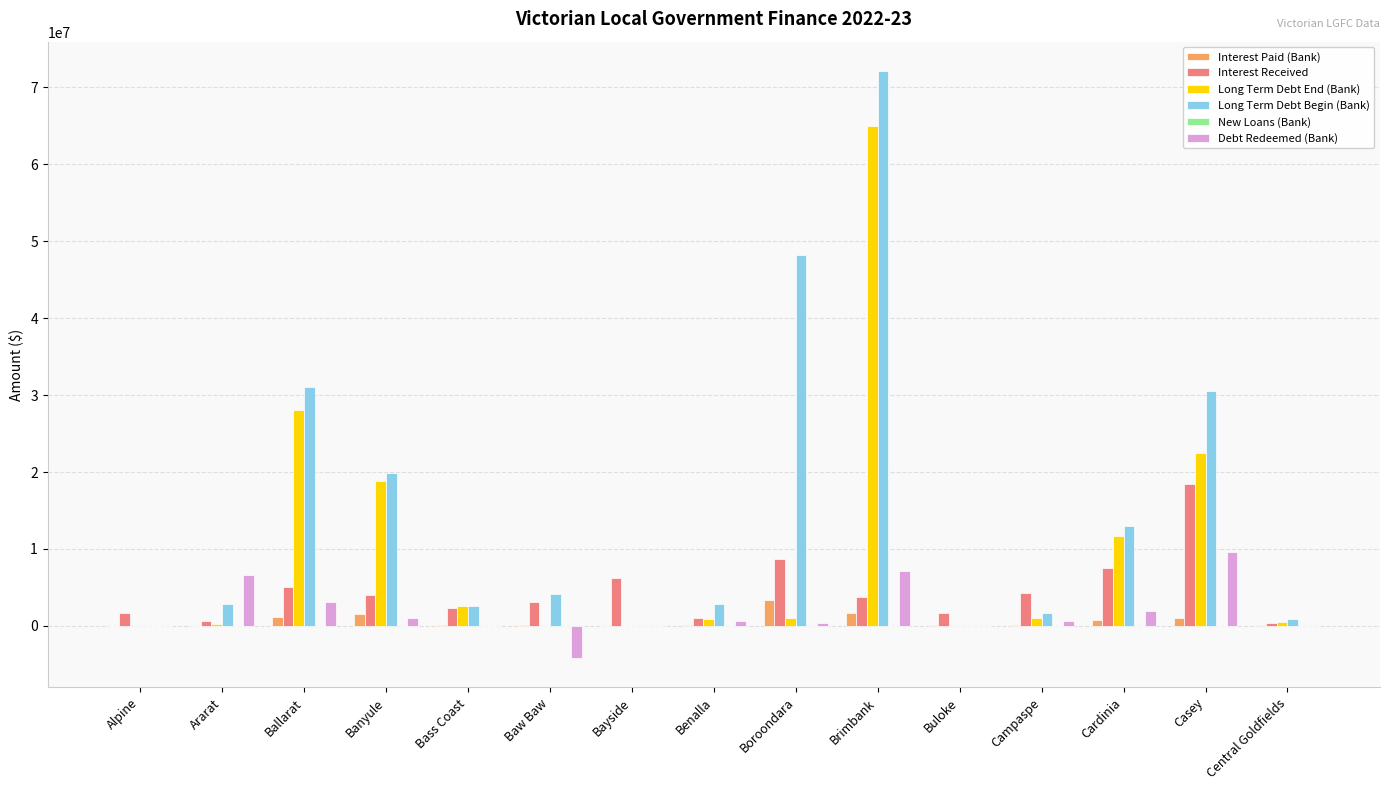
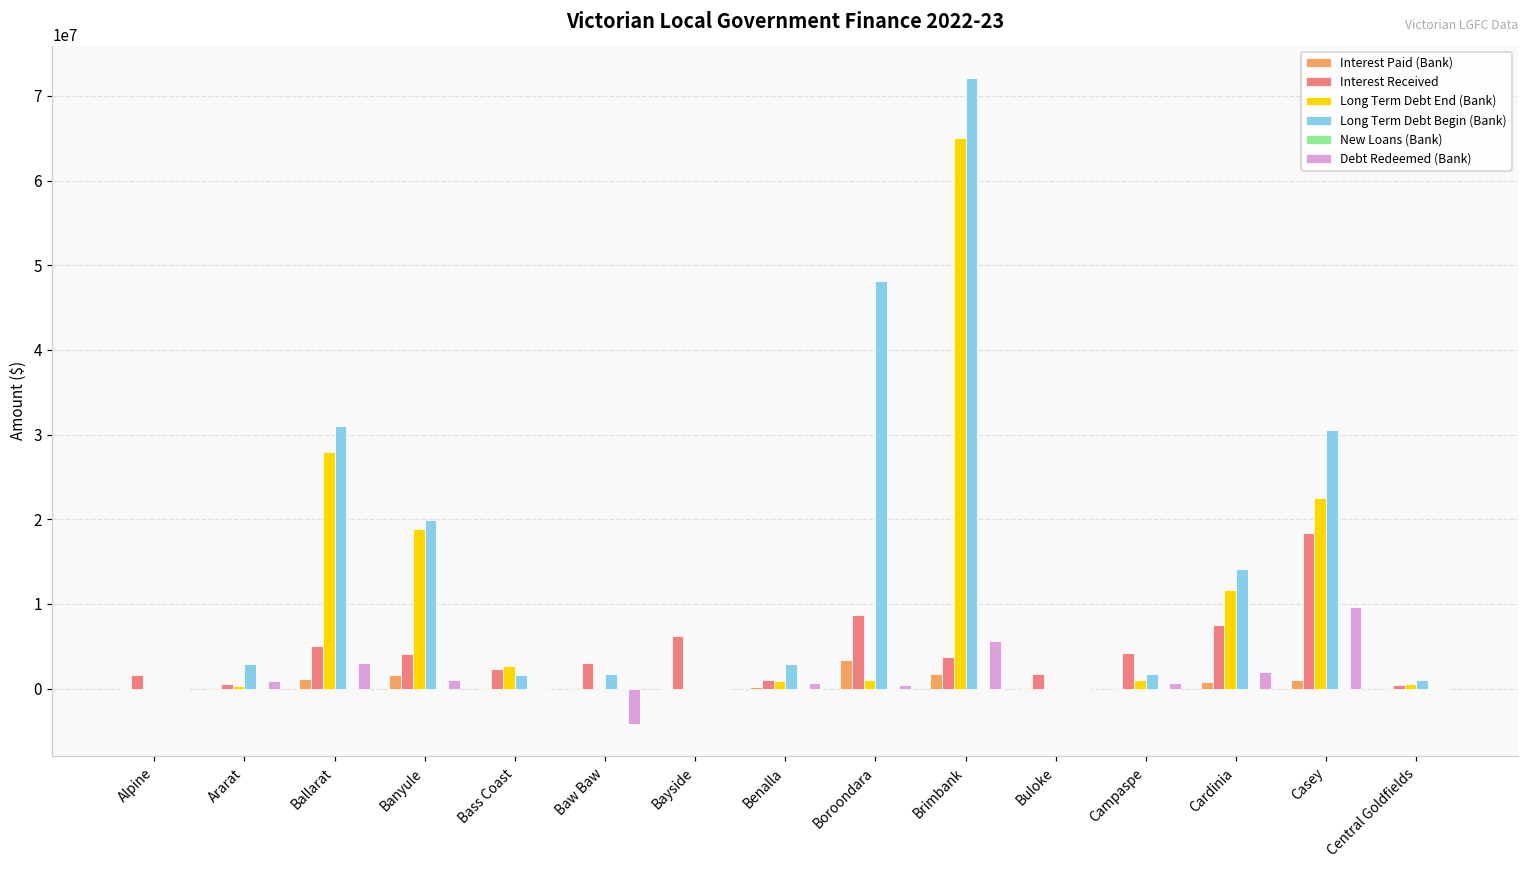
Debt Redeemed (Bank), Ararat: 7000000 -> 1000000
Long Term Debt Begin (Bank), Bass Coast: 3000000 -> 2000000
Long Term Debt Begin (Bank), Baw Baw: 4000000 -> 2000000
Debt Redeemed (Bank), Brimbank: 7000000 -> 6000000
Long Term Debt Begin (Bank), Cardinia: 13000000 -> 14000000
